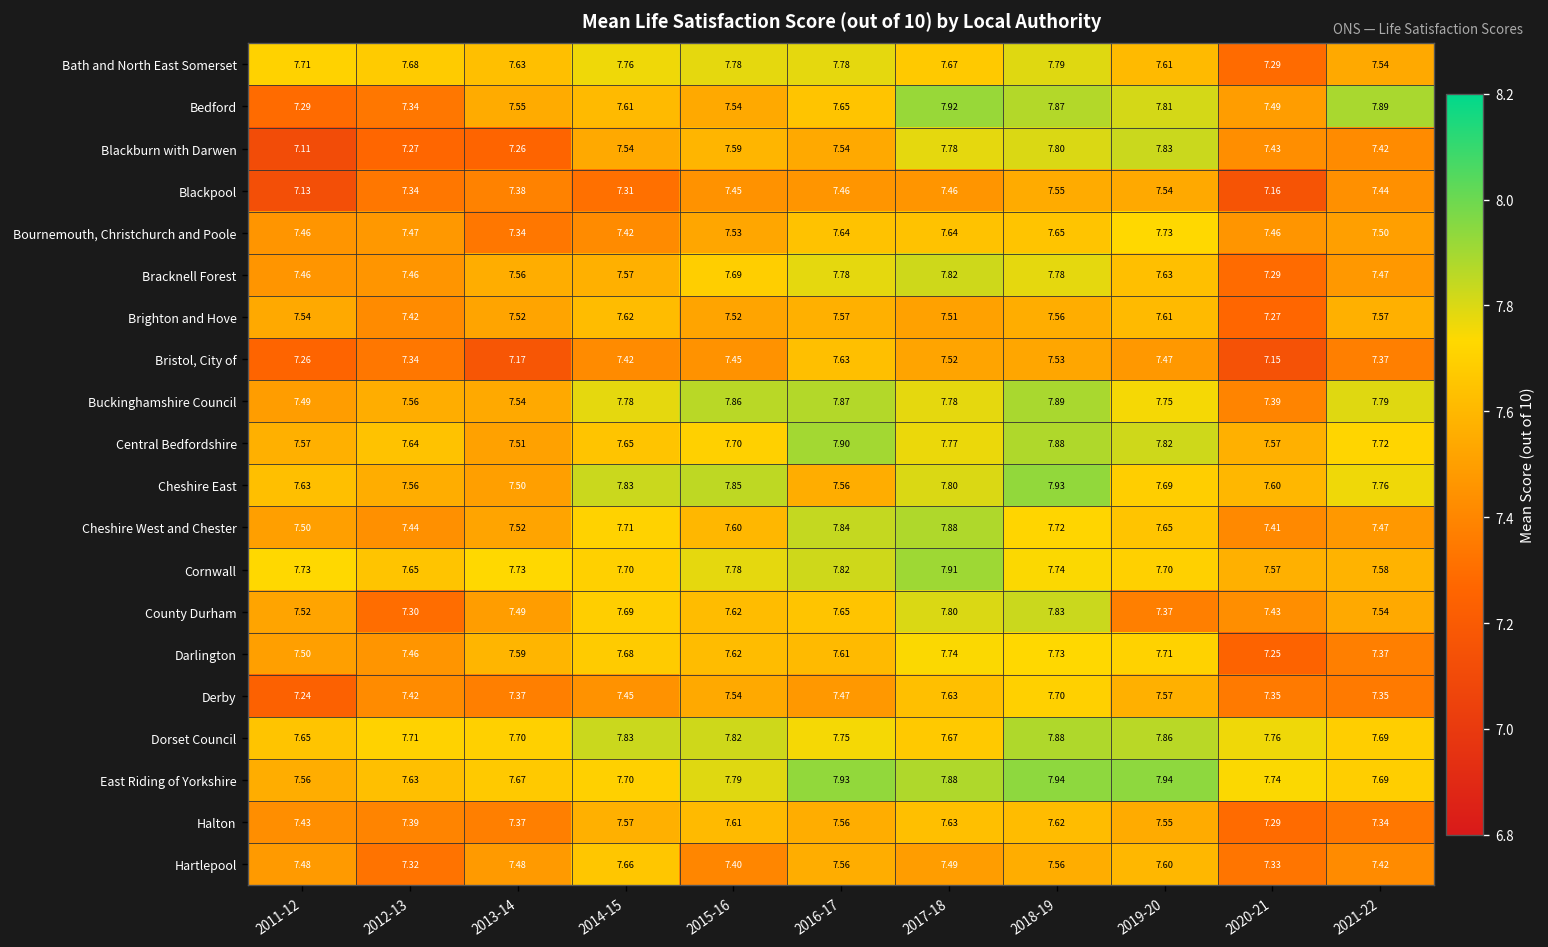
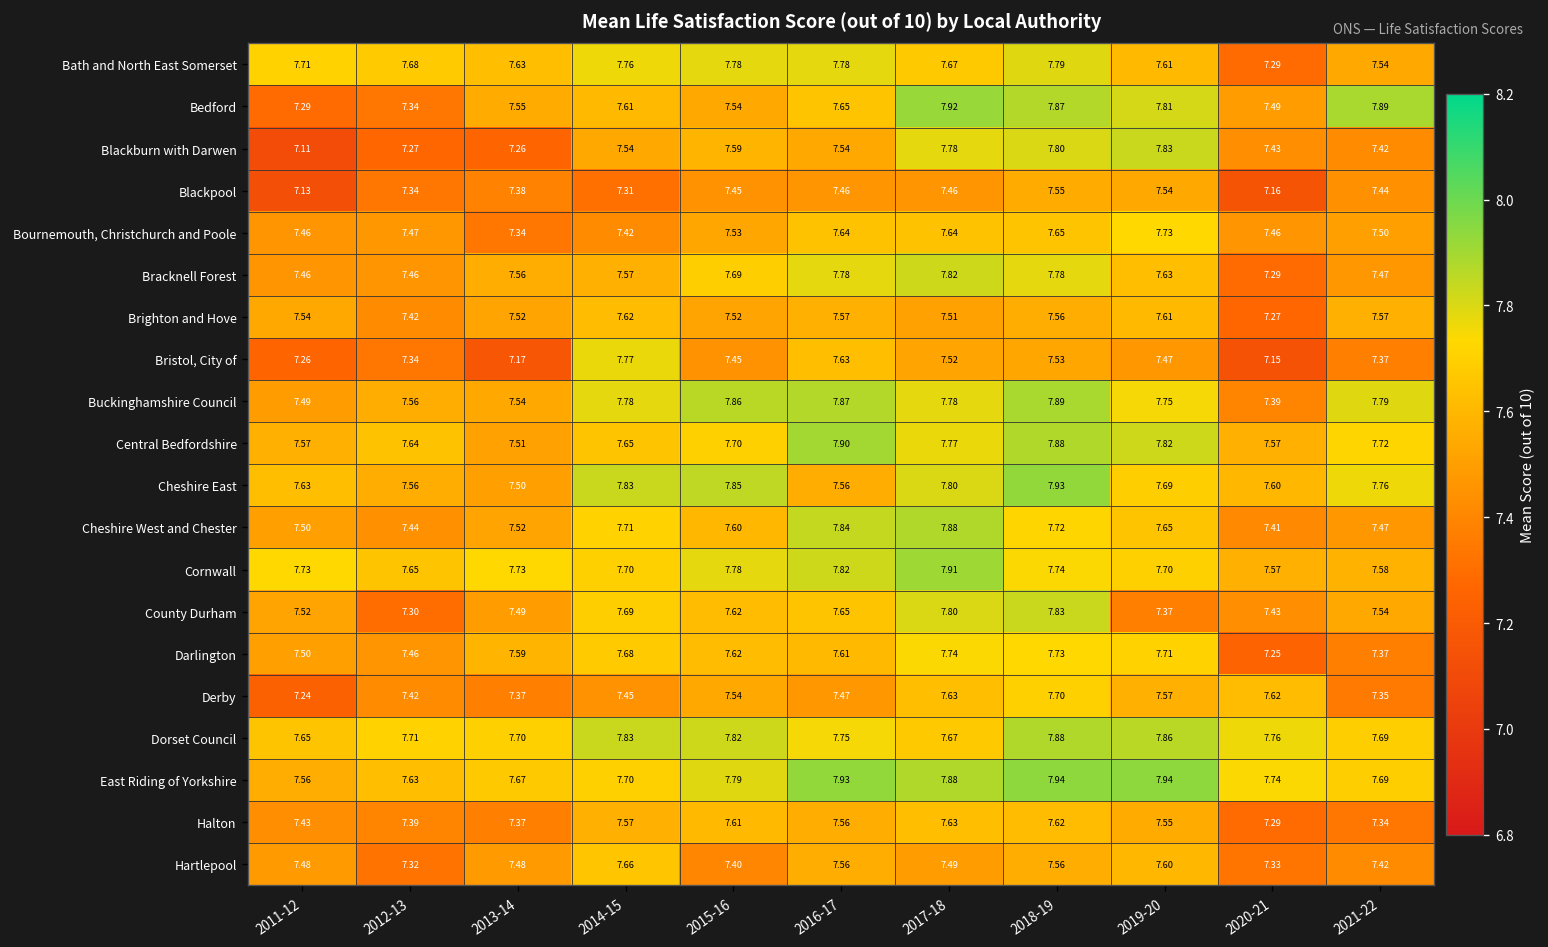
Bristol, City of, 2014-15: 7.42 -> 7.77
Derby, 2020-21: 7.35 -> 7.62
